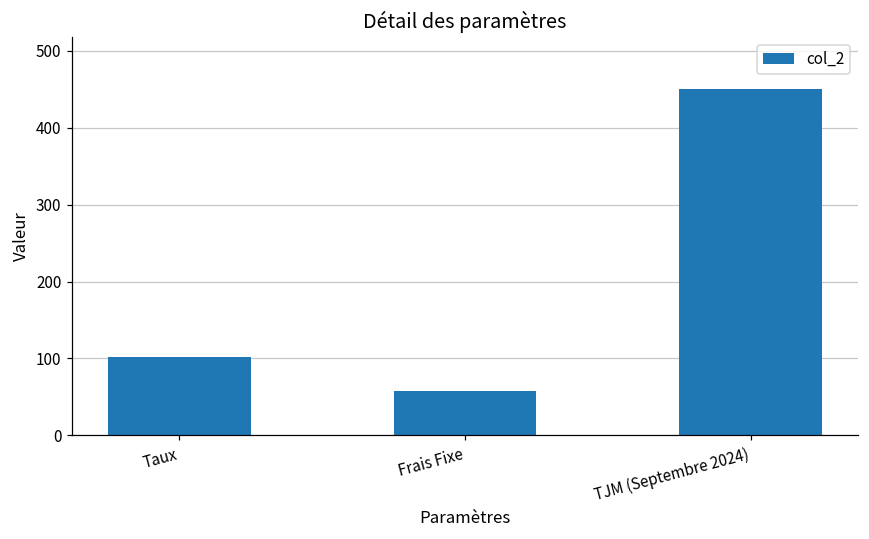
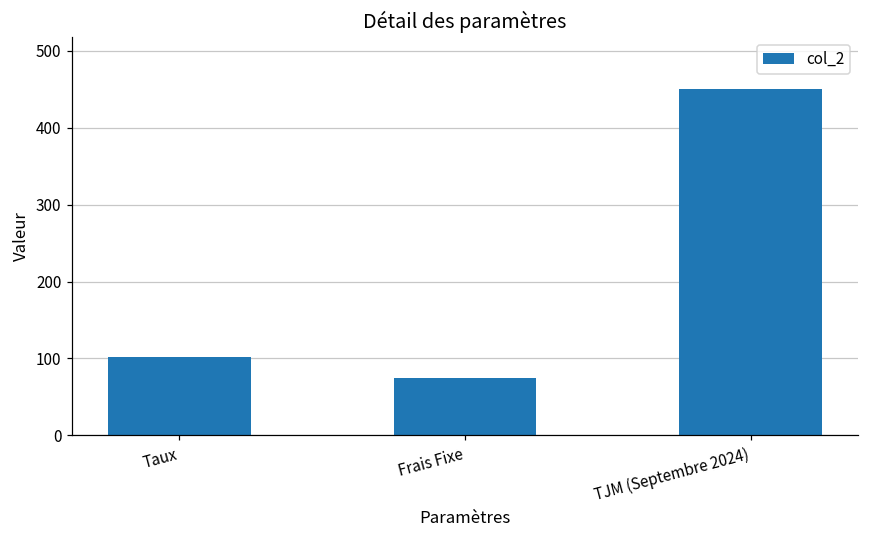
Frais Fixe: 60 -> 80
